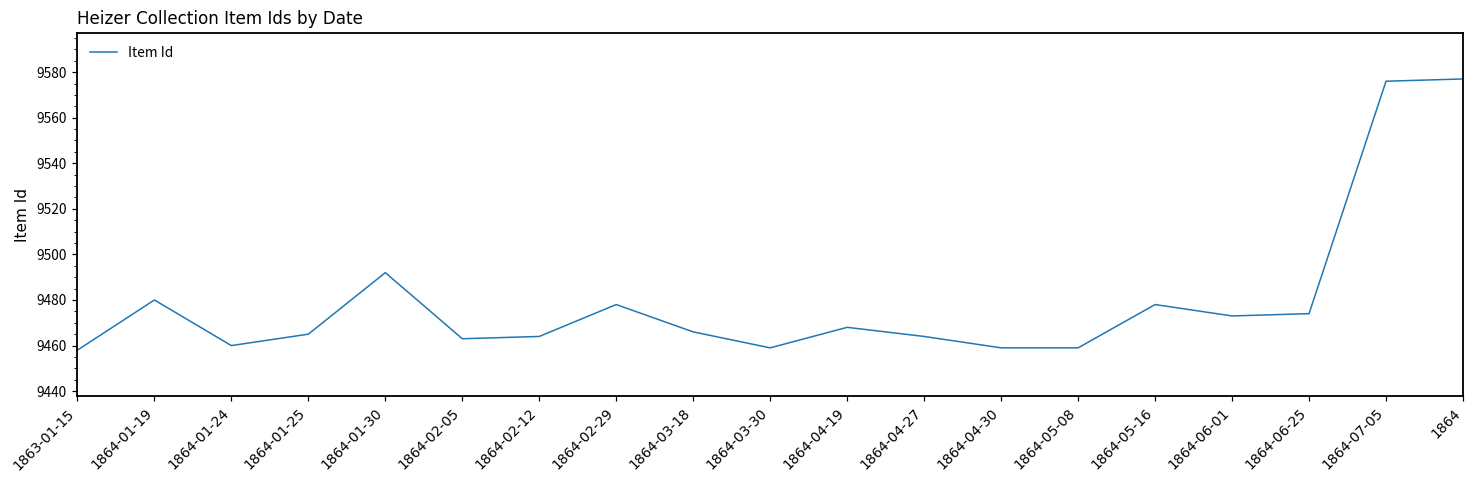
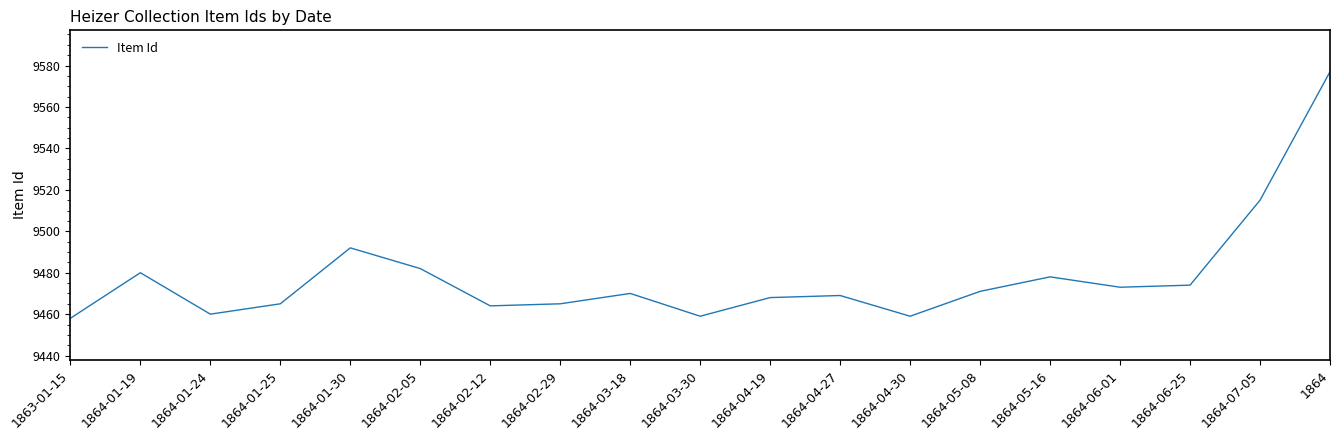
1864-02-05: 9463 -> 9482
1864-02-29: 9478 -> 9465
1864-03-18: 9466 -> 9470
1864-04-27: 9464 -> 9469
1864-05-08: 9459 -> 9471
1864-07-05: 9576 -> 9515
